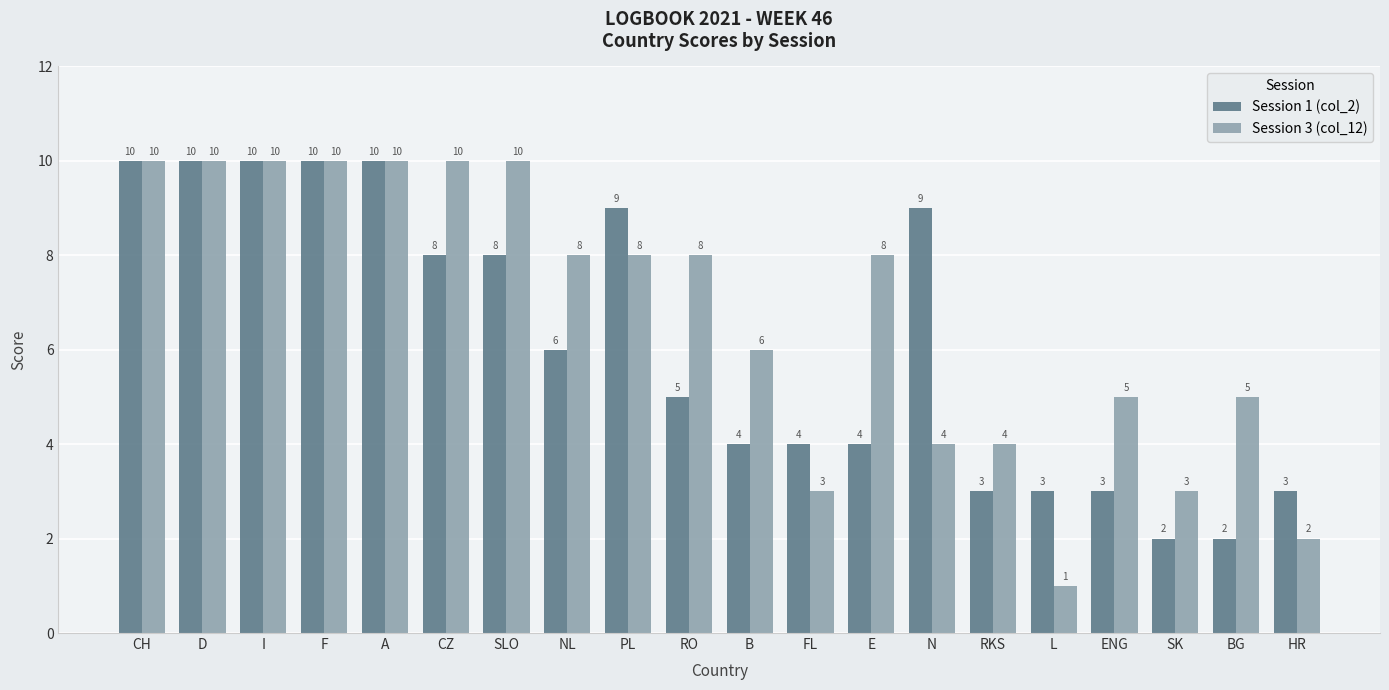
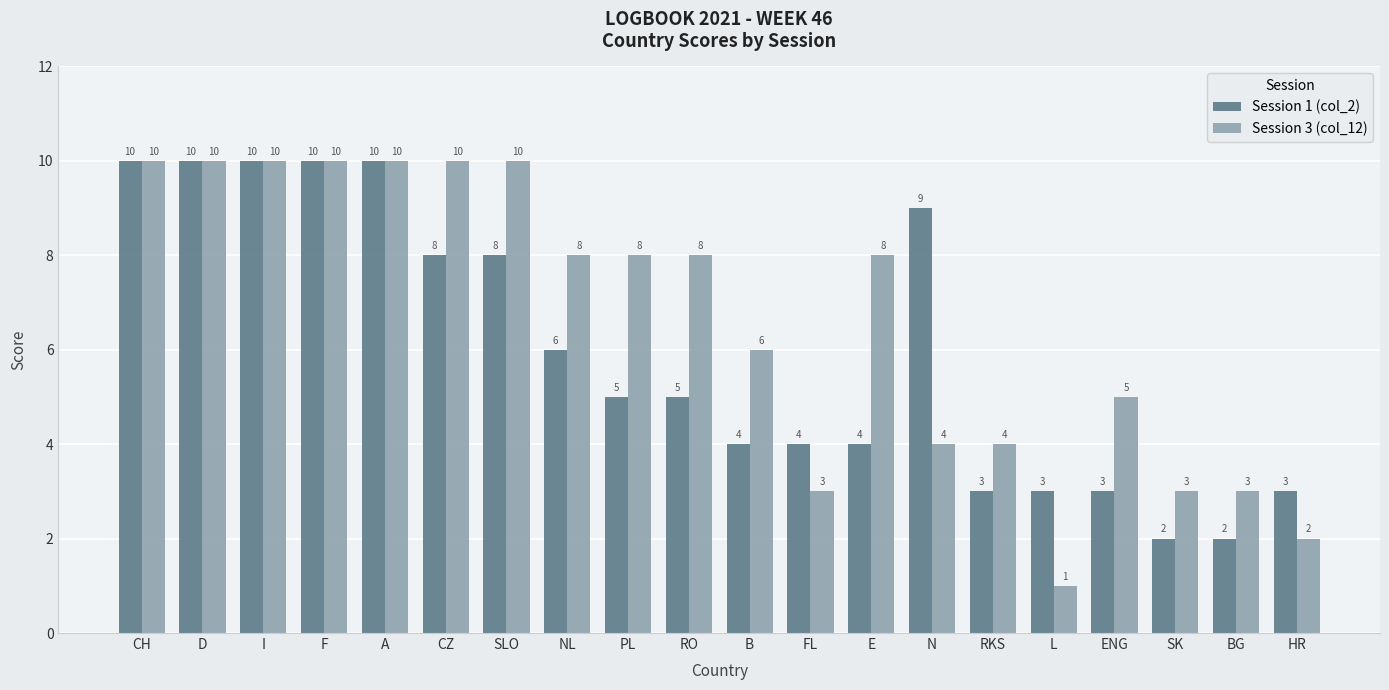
Session 1 (col_2), PL: 9 -> 5
Session 3 (col_12), BG: 5 -> 3
